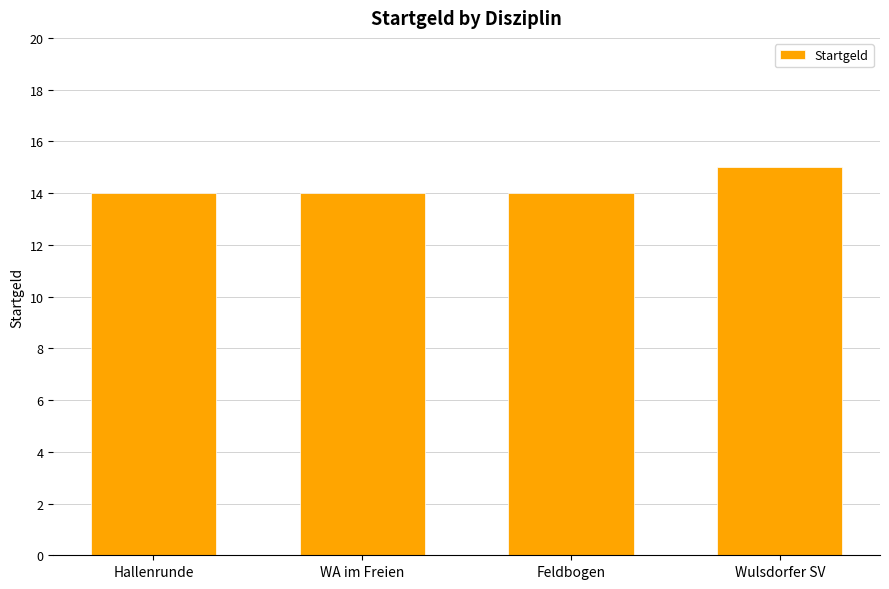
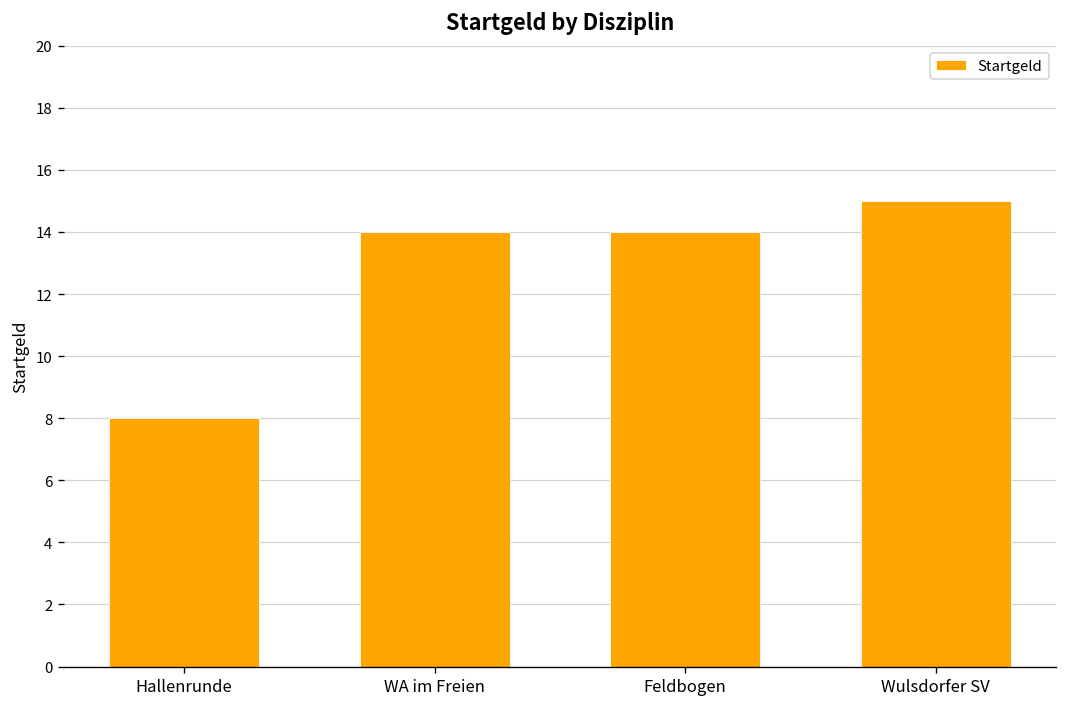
Hallenrunde: 14 -> 8
